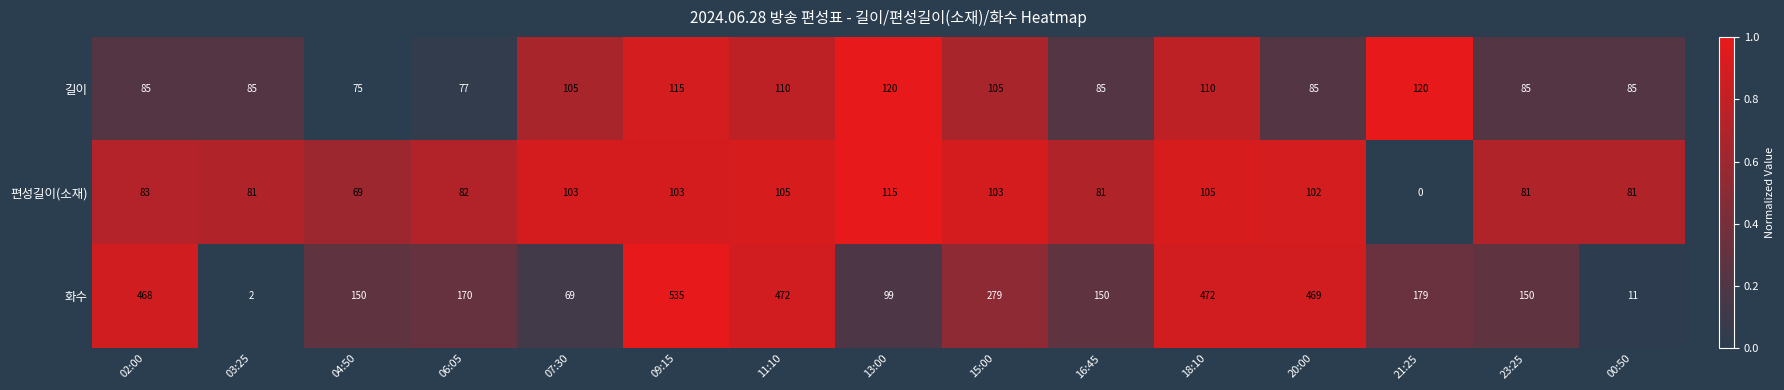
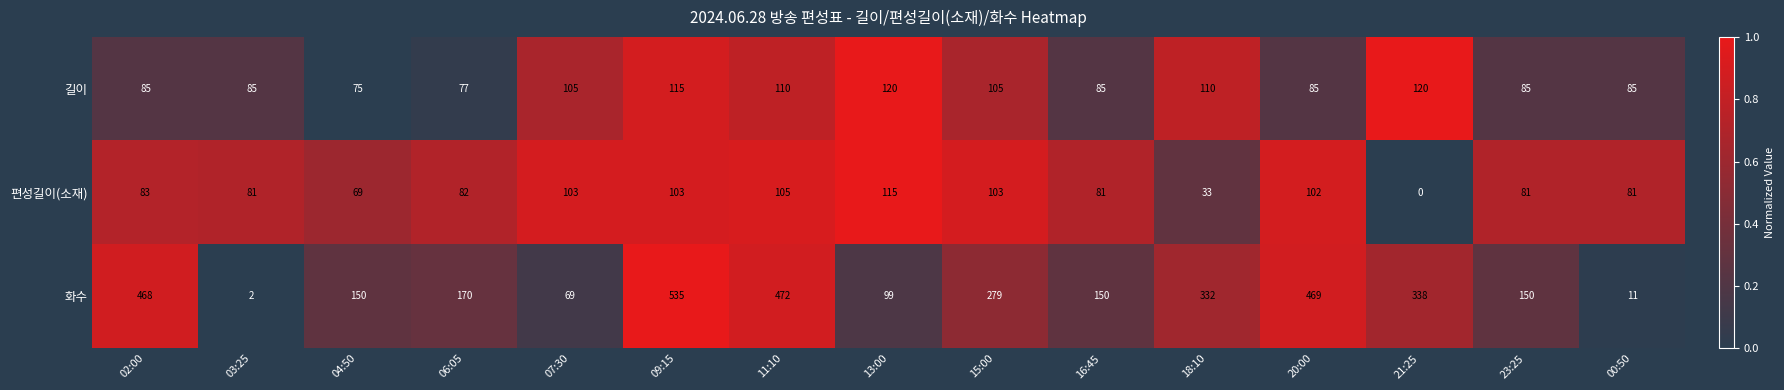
편성길이(소재), 18:10: 105 -> 33
화수, 18:10: 472 -> 332
화수, 21:25: 179 -> 338
